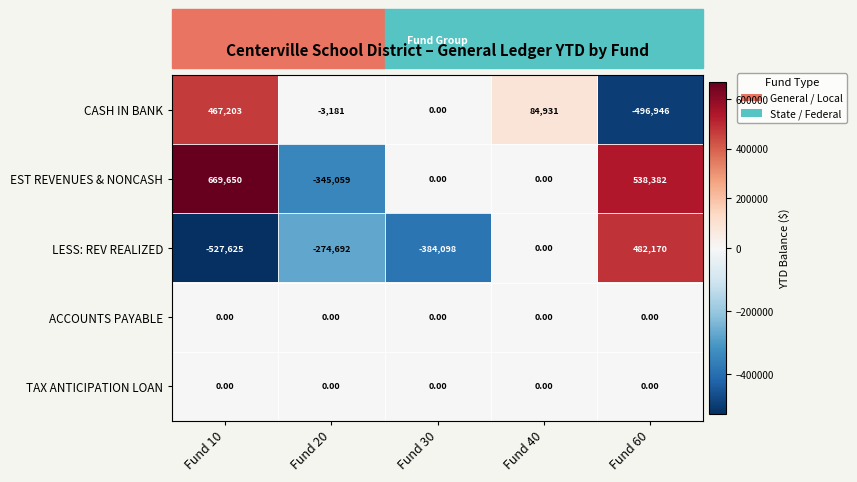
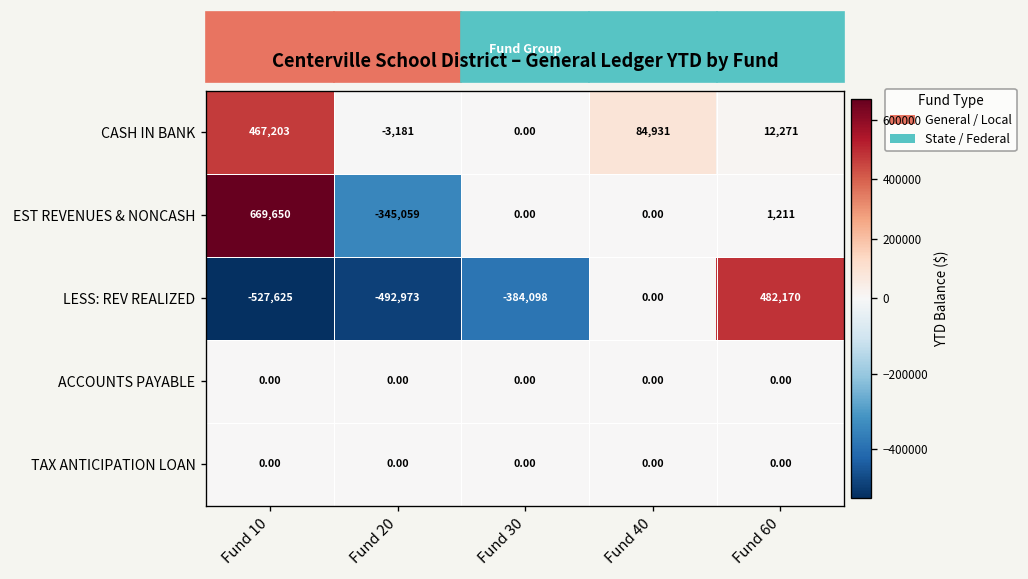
CASH IN BANK, Fund 60: -496,946 -> 12,271
EST REVENUES & NONCASH, Fund 60: 538,382 -> 1,211
LESS: REV REALIZED, Fund 20: -274,692 -> -492,973
